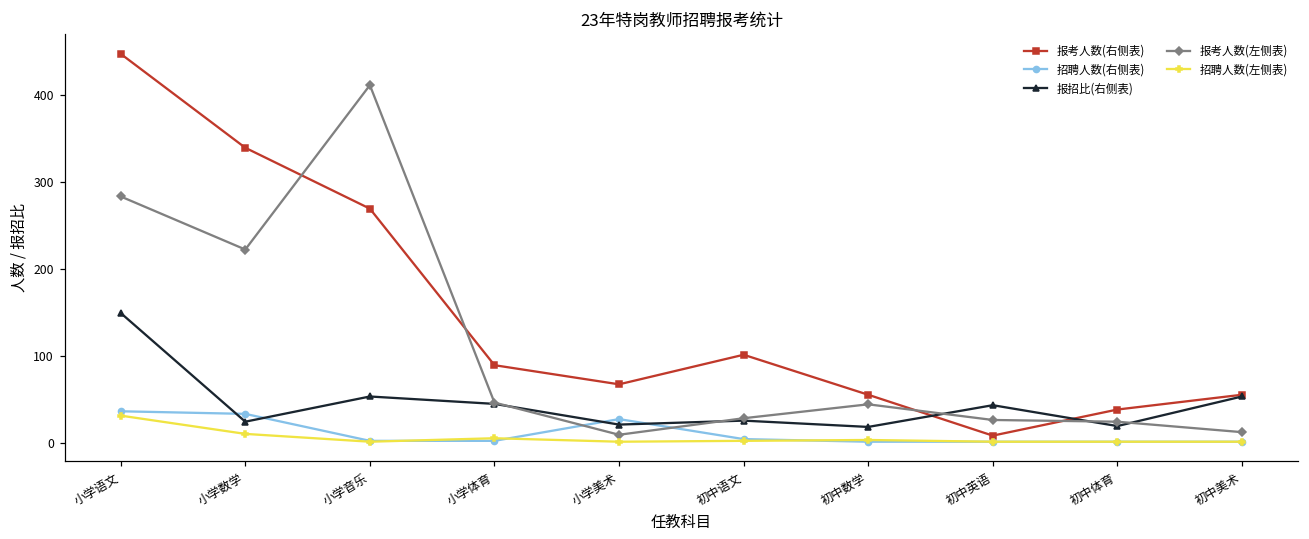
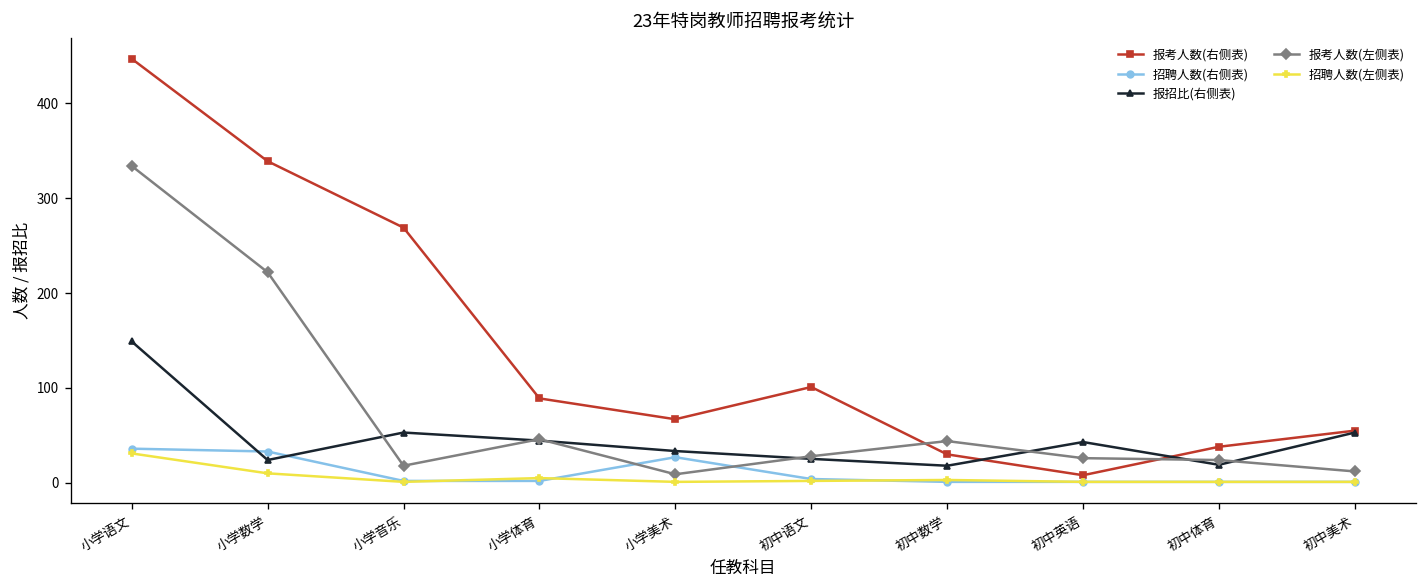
报考人数(左侧表), 小学语文: 280 -> 330
报考人数(左侧表), 小学音乐: 410 -> 20
报招比(右侧表), 小学美术: 20 -> 30
报考人数(右侧表), 初中数学: 60 -> 30
